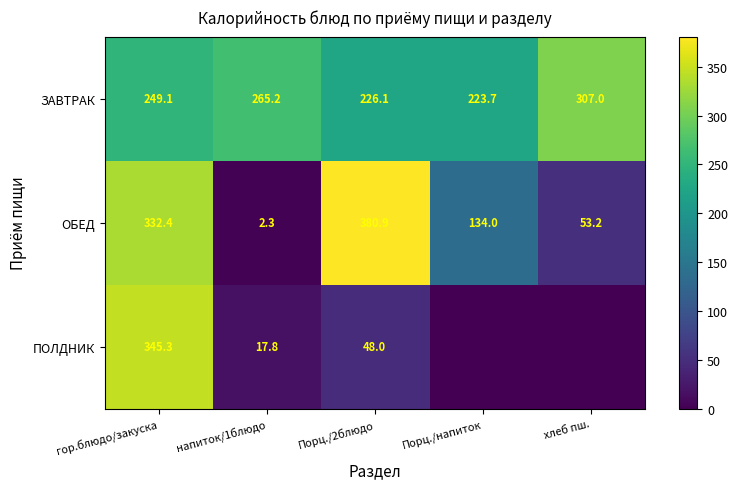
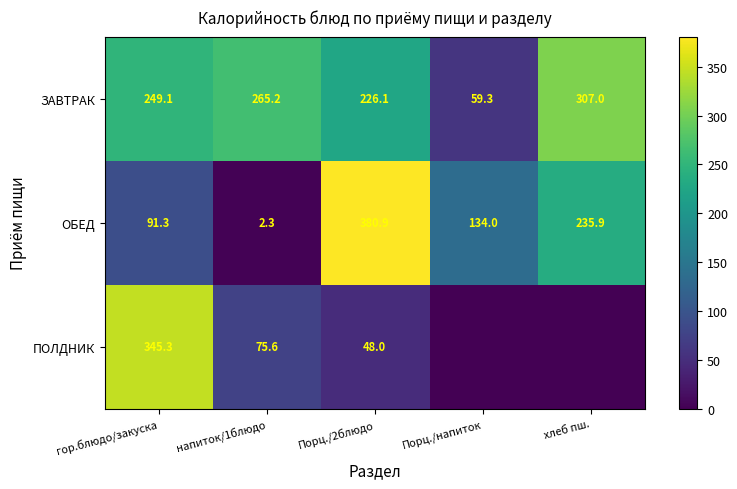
ЗАВТРАК, Порц./напиток: 223.7 -> 59.3
ОБЕД, гор.блюдо/закуска: 332.4 -> 91.3
ОБЕД, хлеб пш.: 53.2 -> 235.9
ПОЛДНИК, напиток/1блюдо: 17.8 -> 75.6
